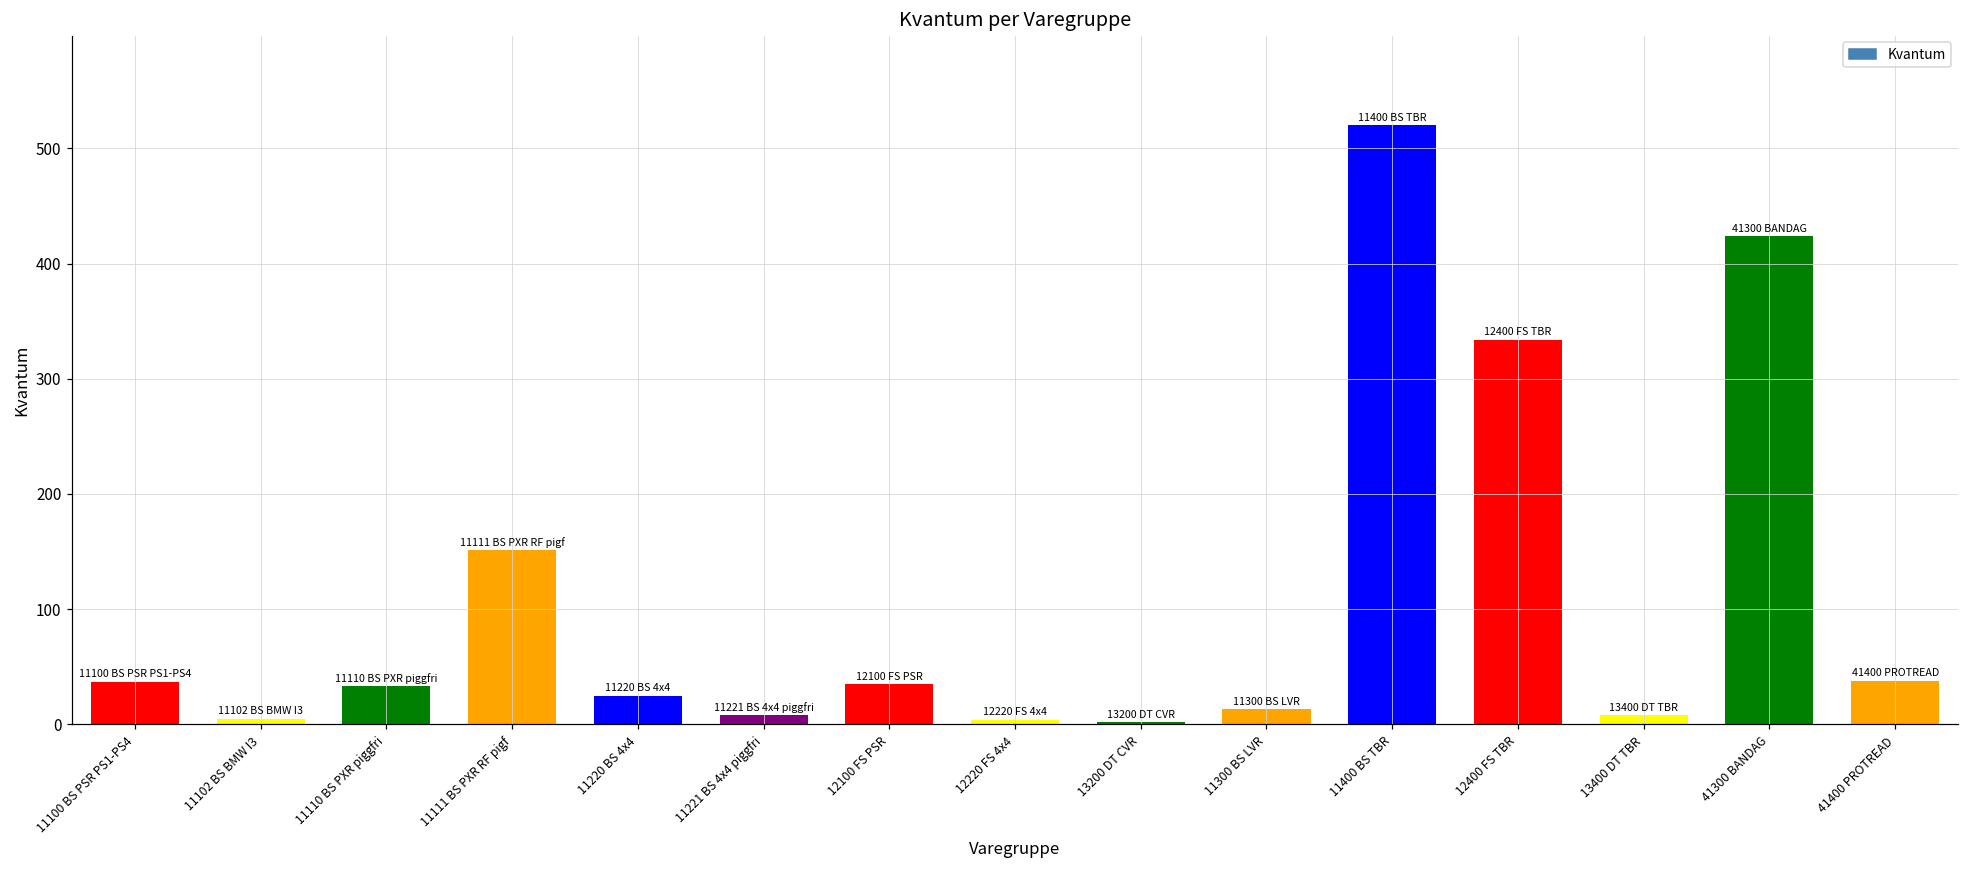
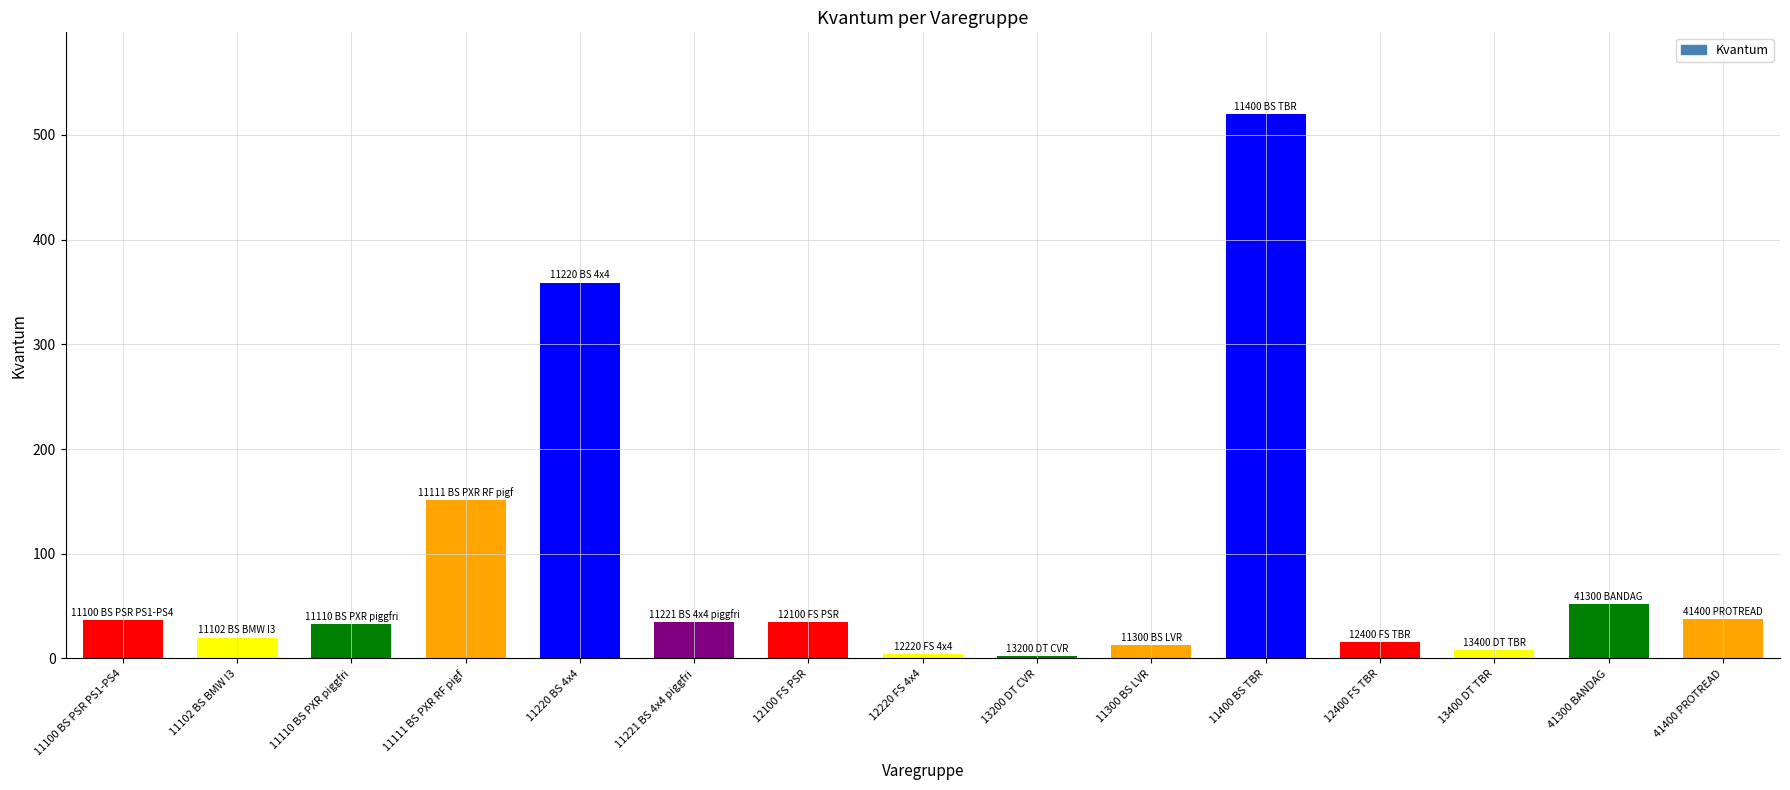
11102 BS BMW I3: 5 -> 20
11220 BS 4x4: 25 -> 359
11221 BS 4x4 piggfri: 8 -> 35
12400 FS TBR: 334 -> 16
41300 BANDAG: 424 -> 52
